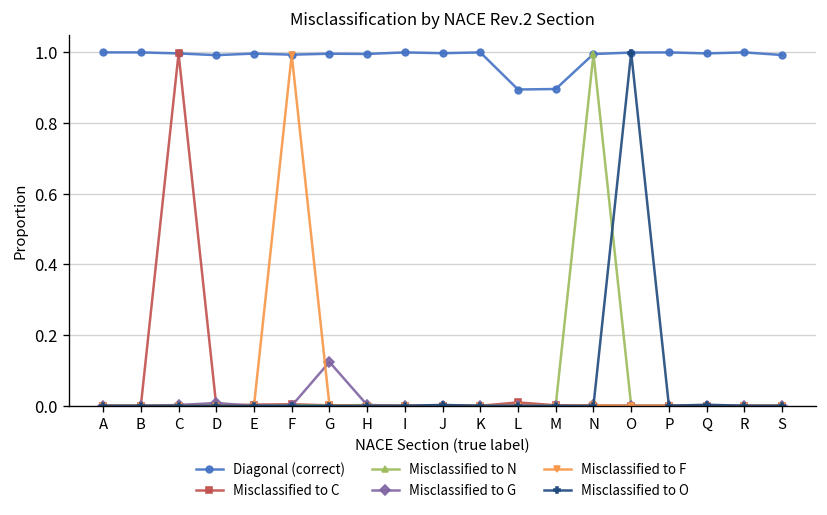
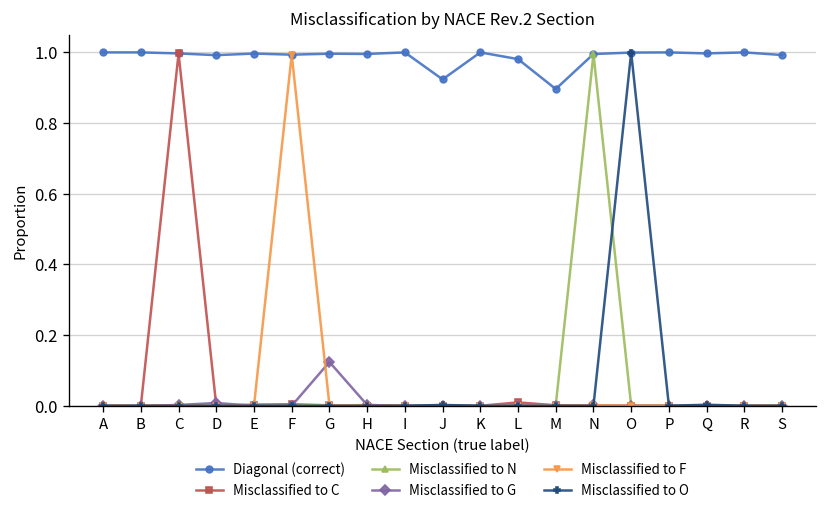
Diagonal (correct), J: 1.00 -> 0.92
Diagonal (correct), L: 0.90 -> 0.98
